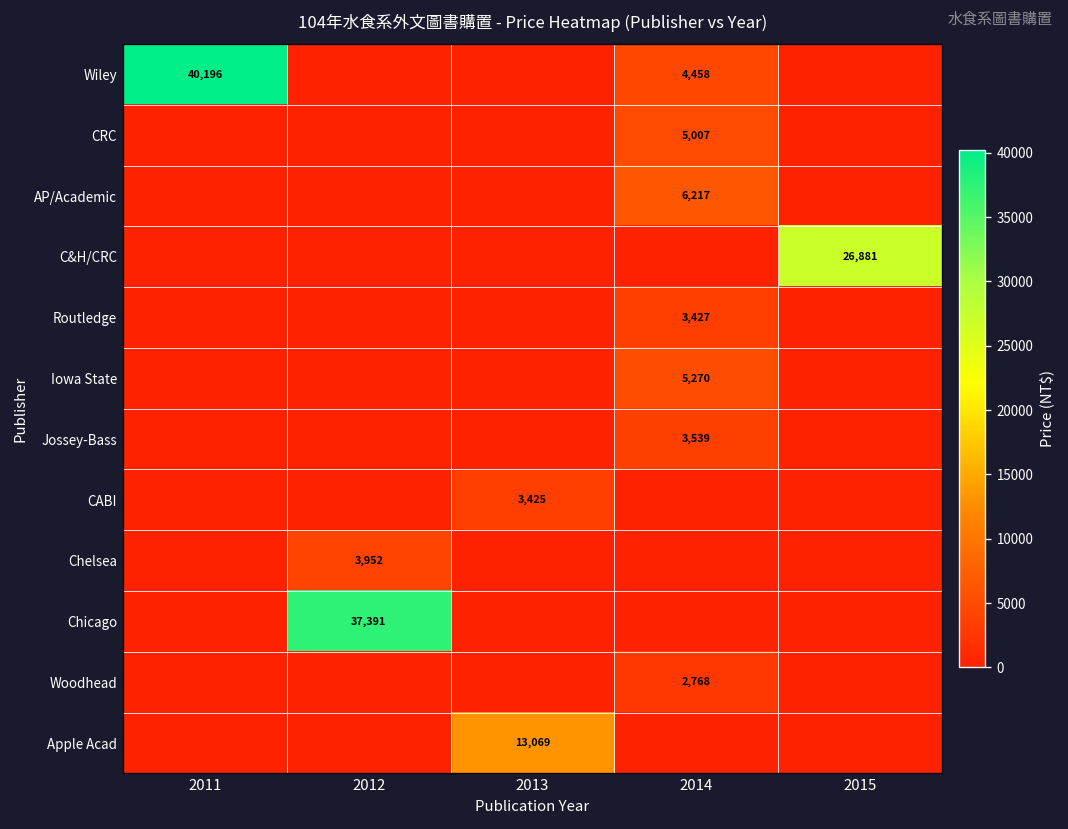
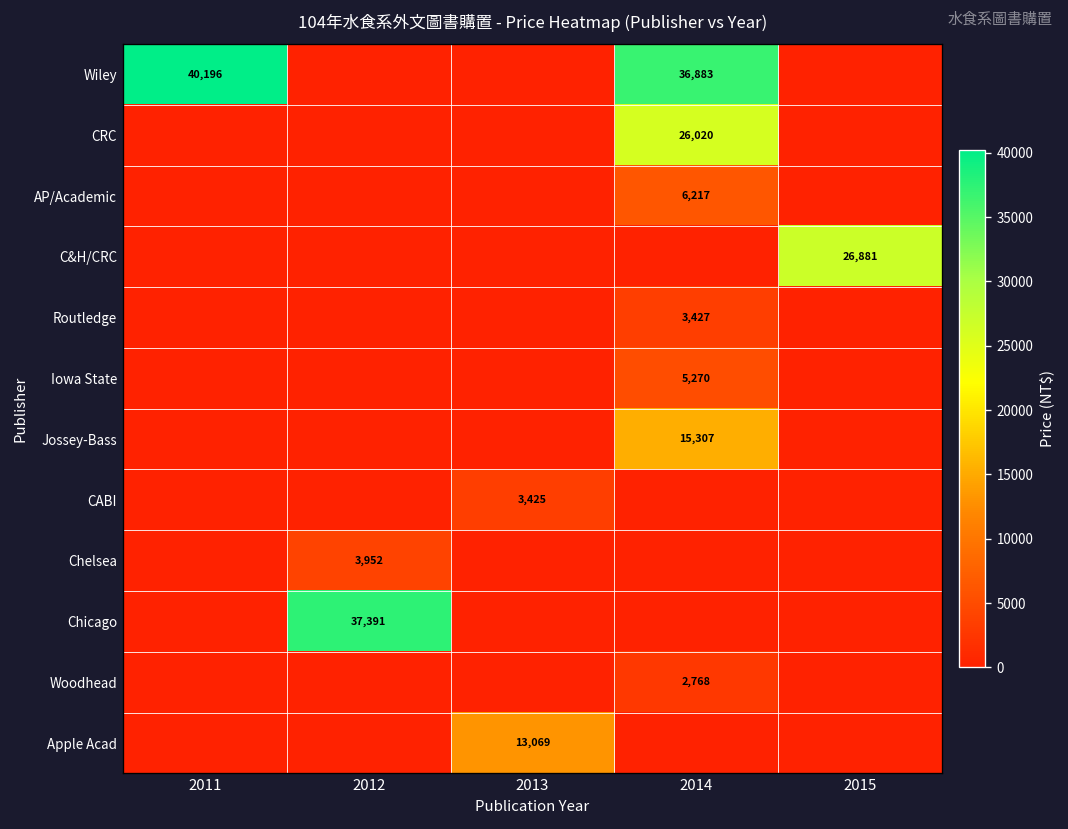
Wiley, 2014: 4,458 -> 36,883
CRC, 2014: 5,007 -> 26,020
Jossey-Bass, 2014: 3,539 -> 15,307
